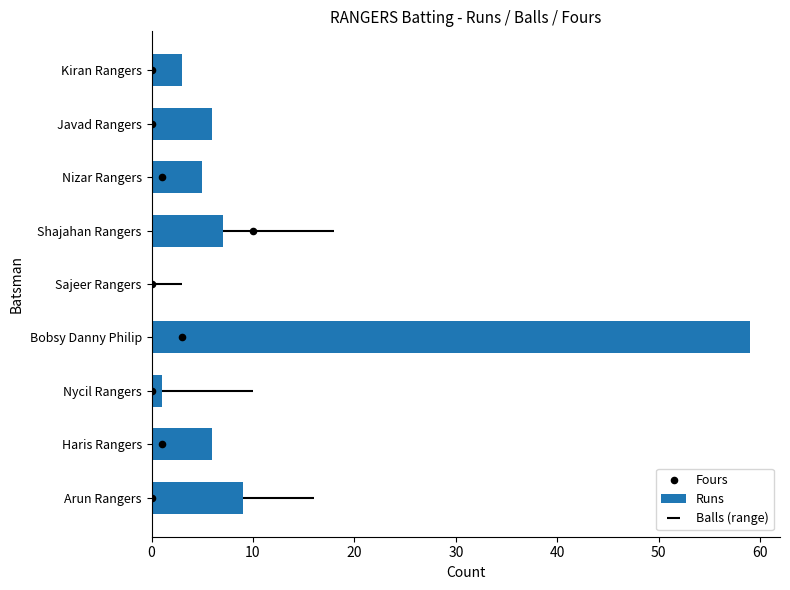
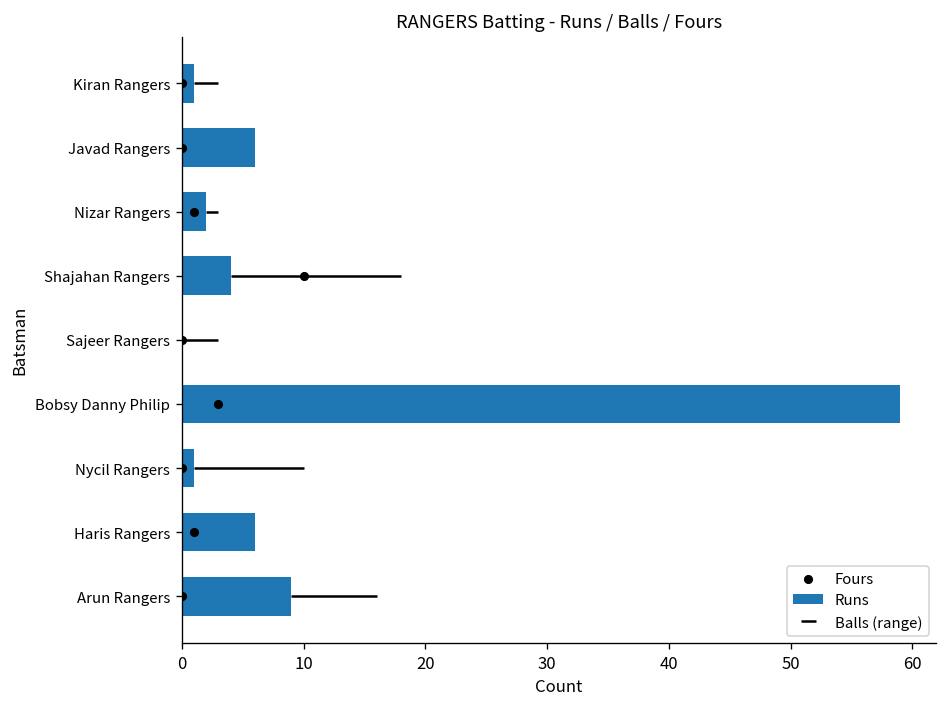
Runs, Kiran Rangers: 3 -> 1
Runs, Nizar Rangers: 5 -> 2
Runs, Shajahan Rangers: 7 -> 4
